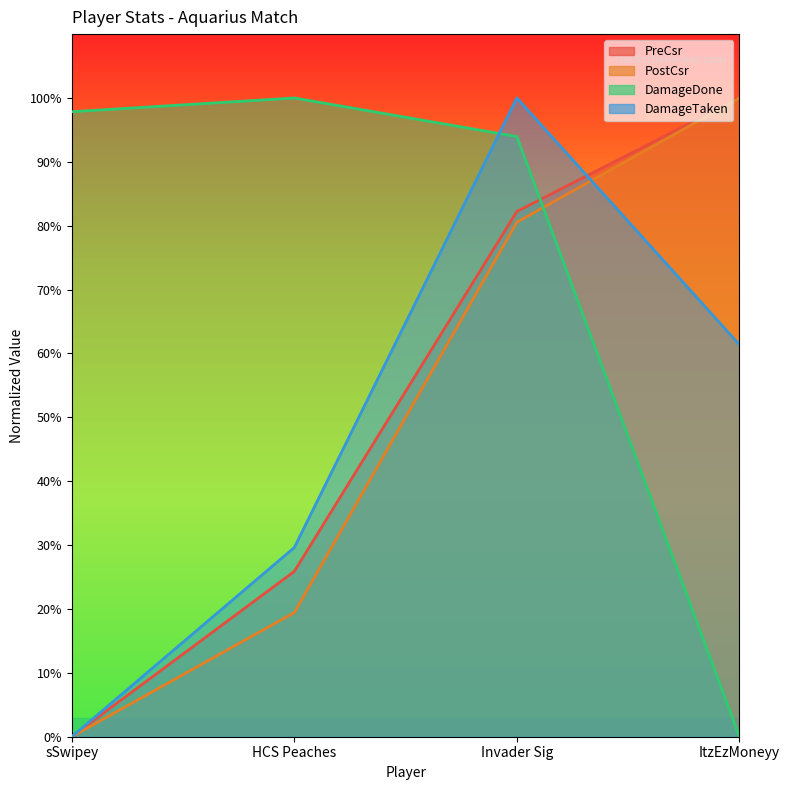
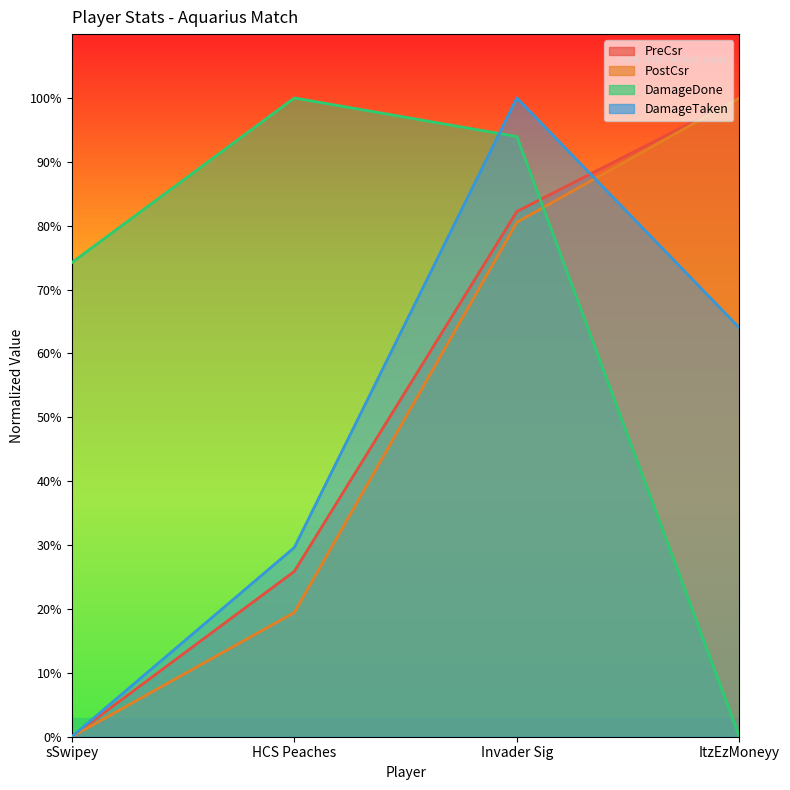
DamageDone, sSwipey: 98% -> 74%
DamageTaken, ItzEzMoneyy: 61% -> 64%
